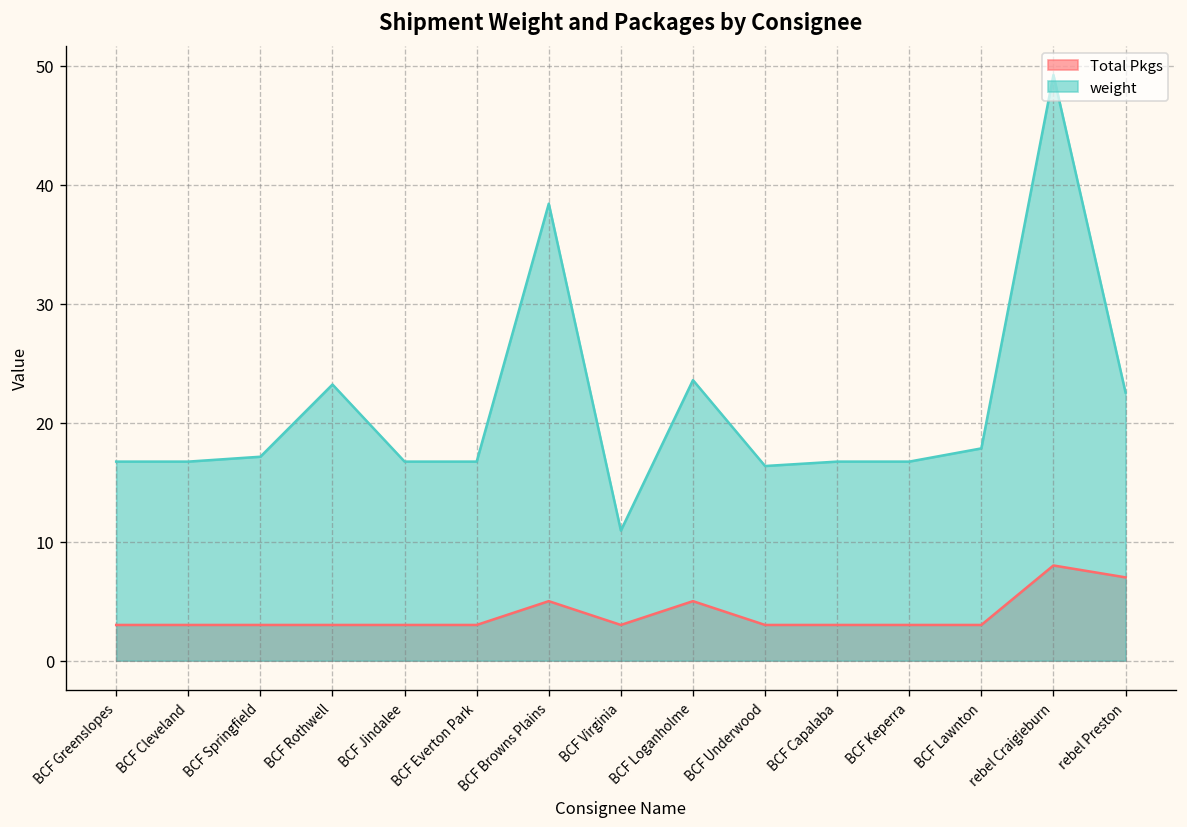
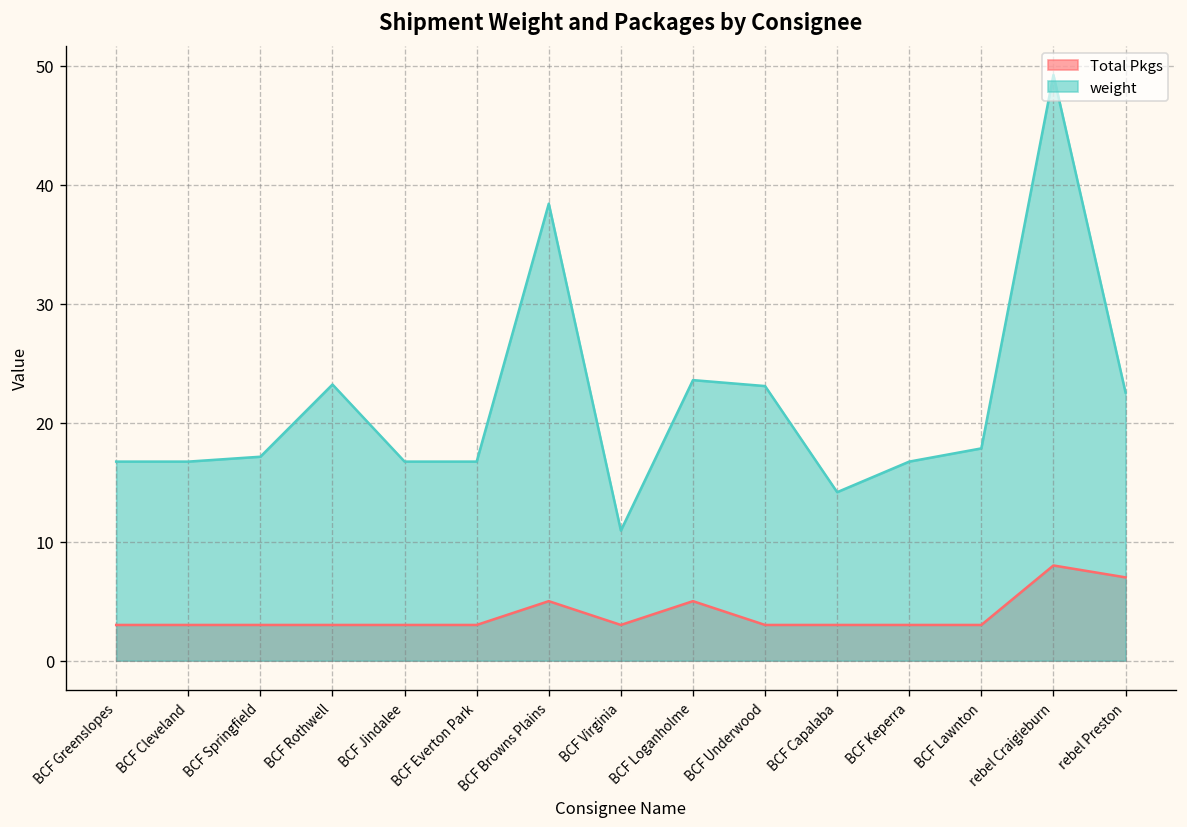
weight, BCF Underwood: 16 -> 23
weight, BCF Capalaba: 17 -> 14
